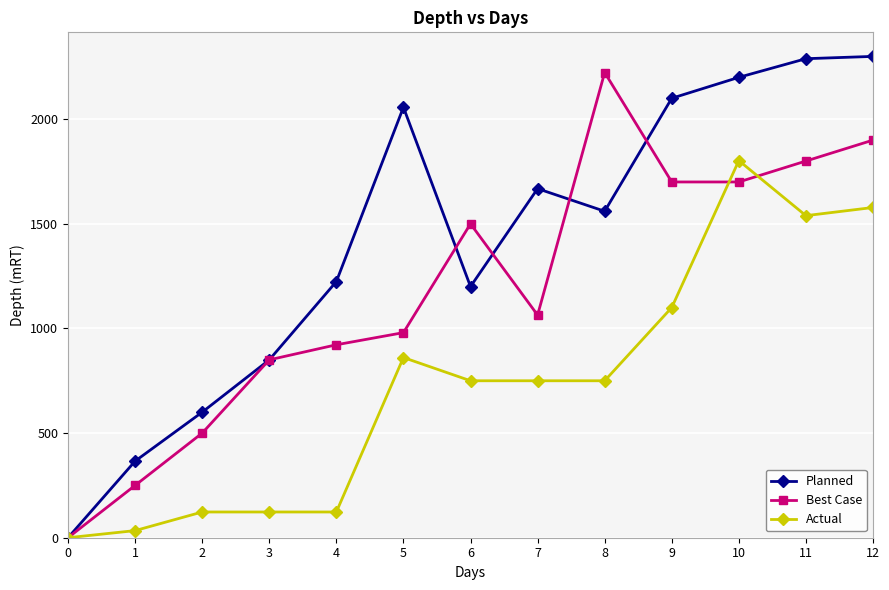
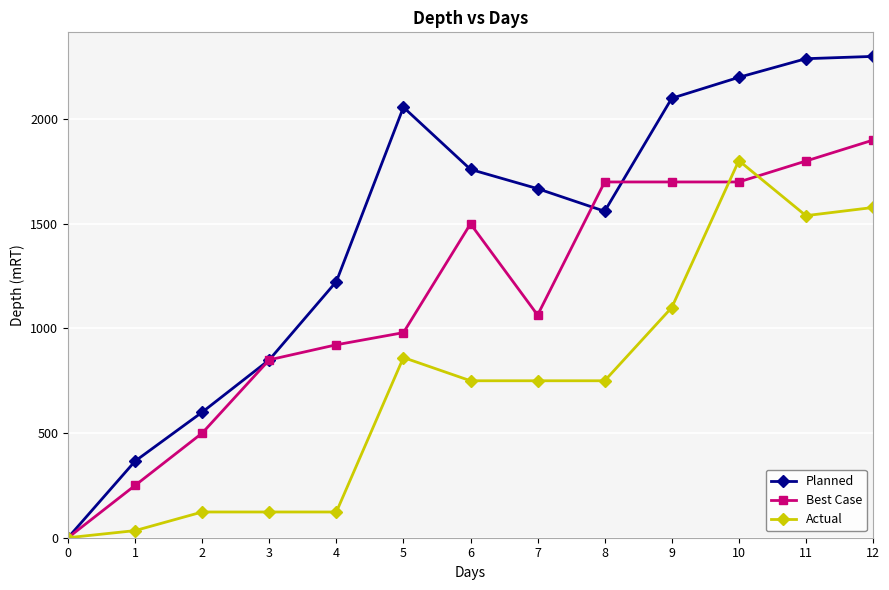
Planned, 6: 1200 -> 1760
Best Case, 8: 2220 -> 1700
